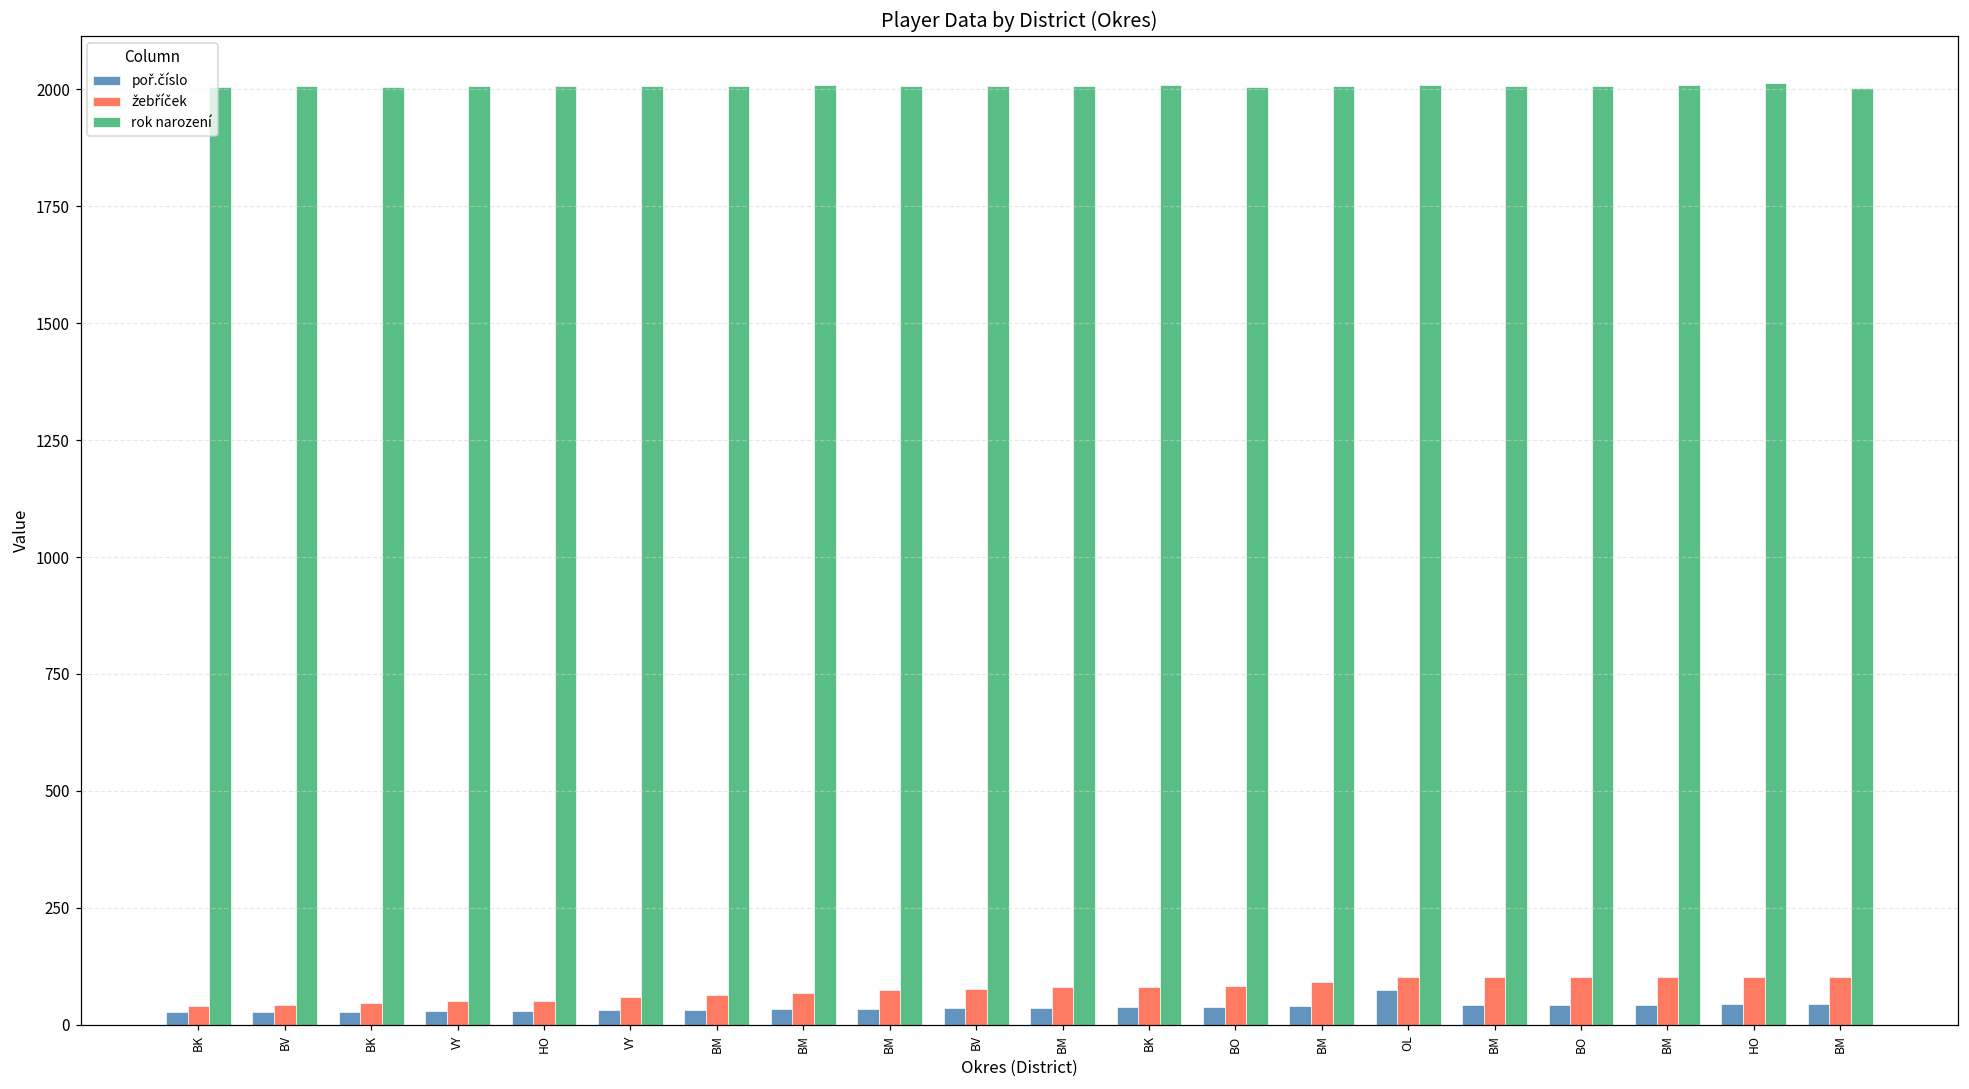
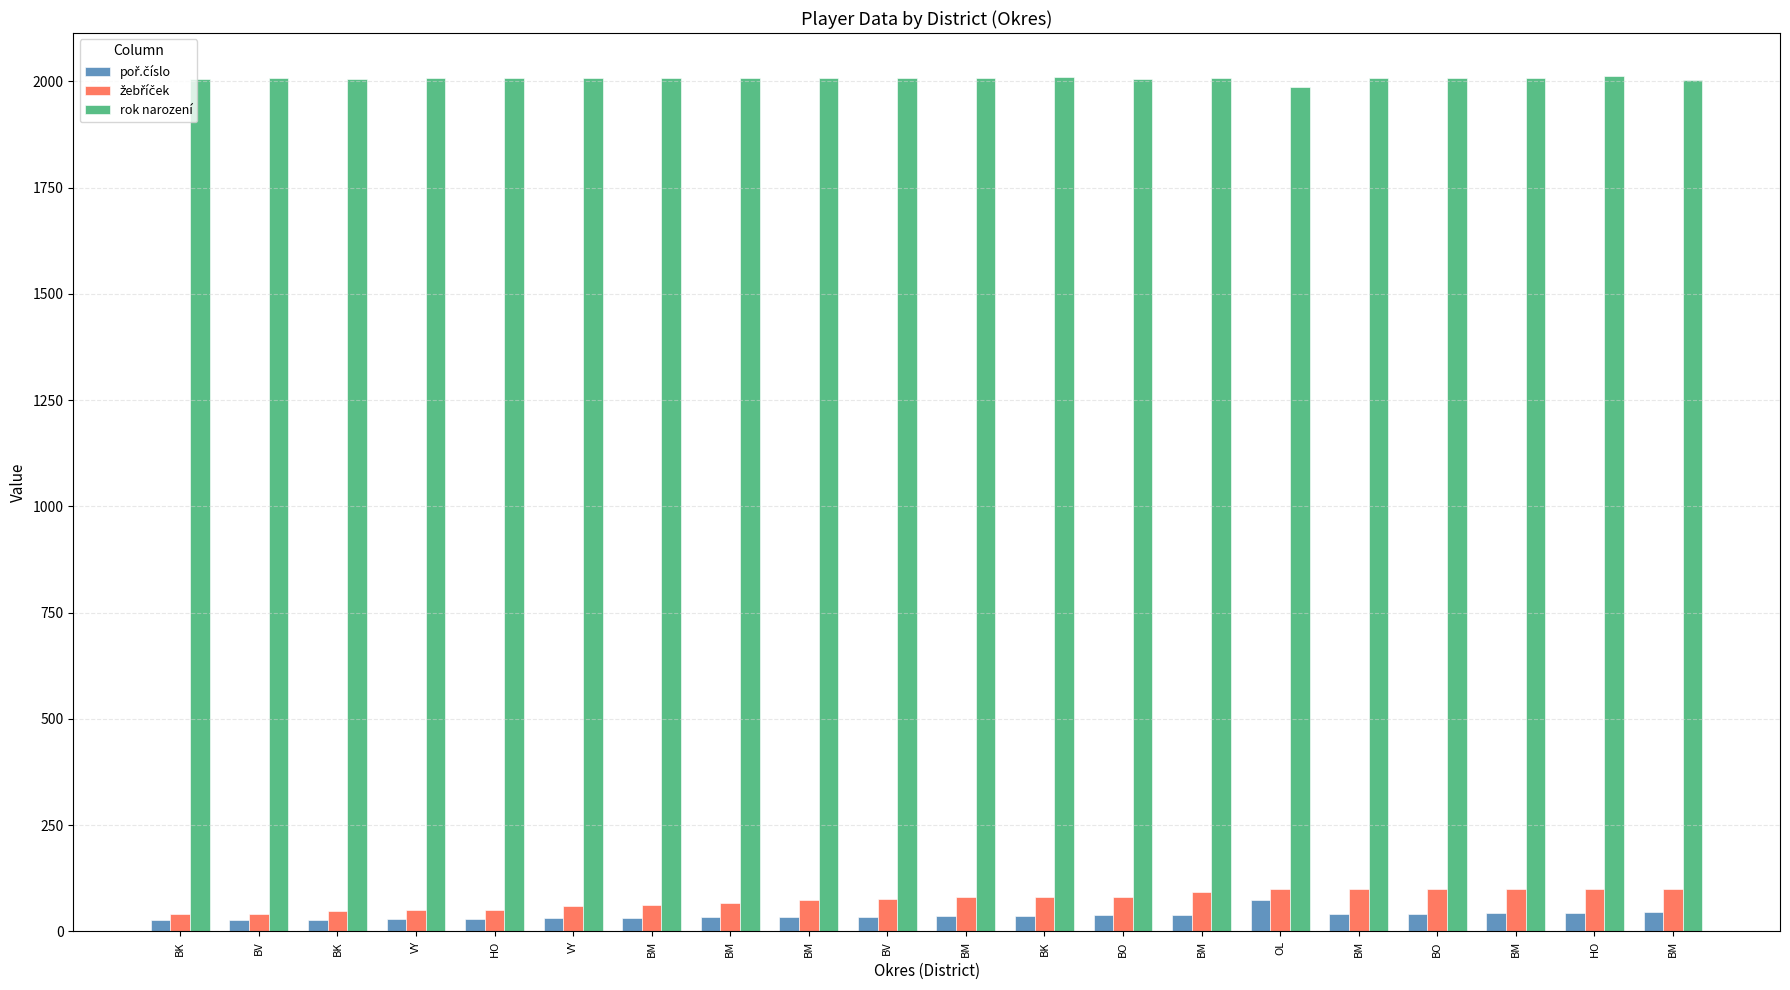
rok narození, OL: 2010 -> 1990
